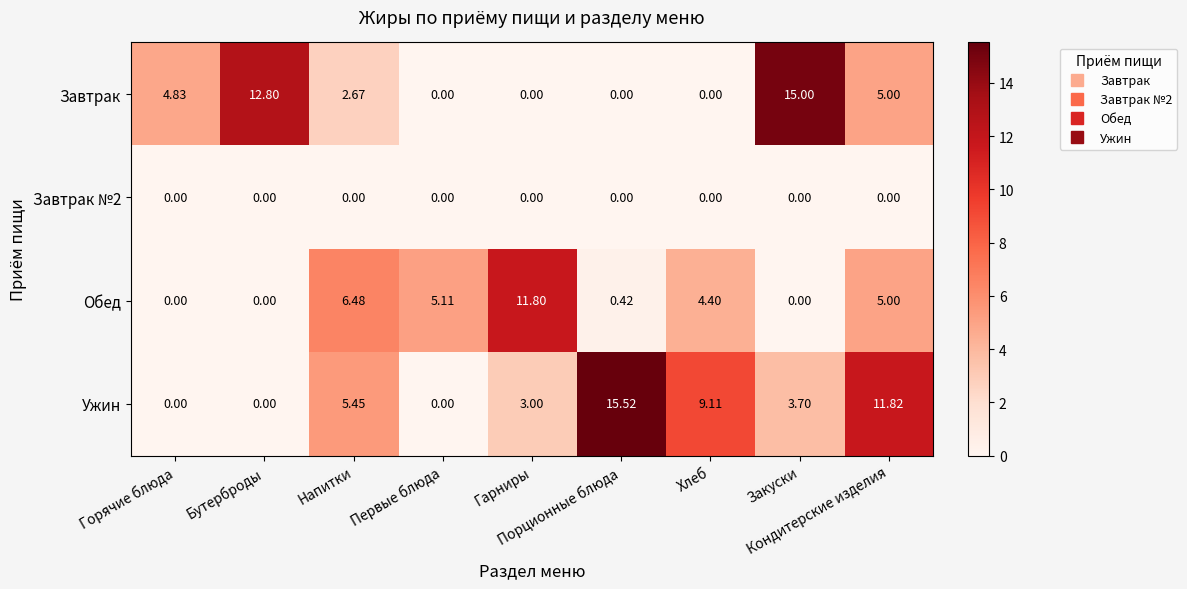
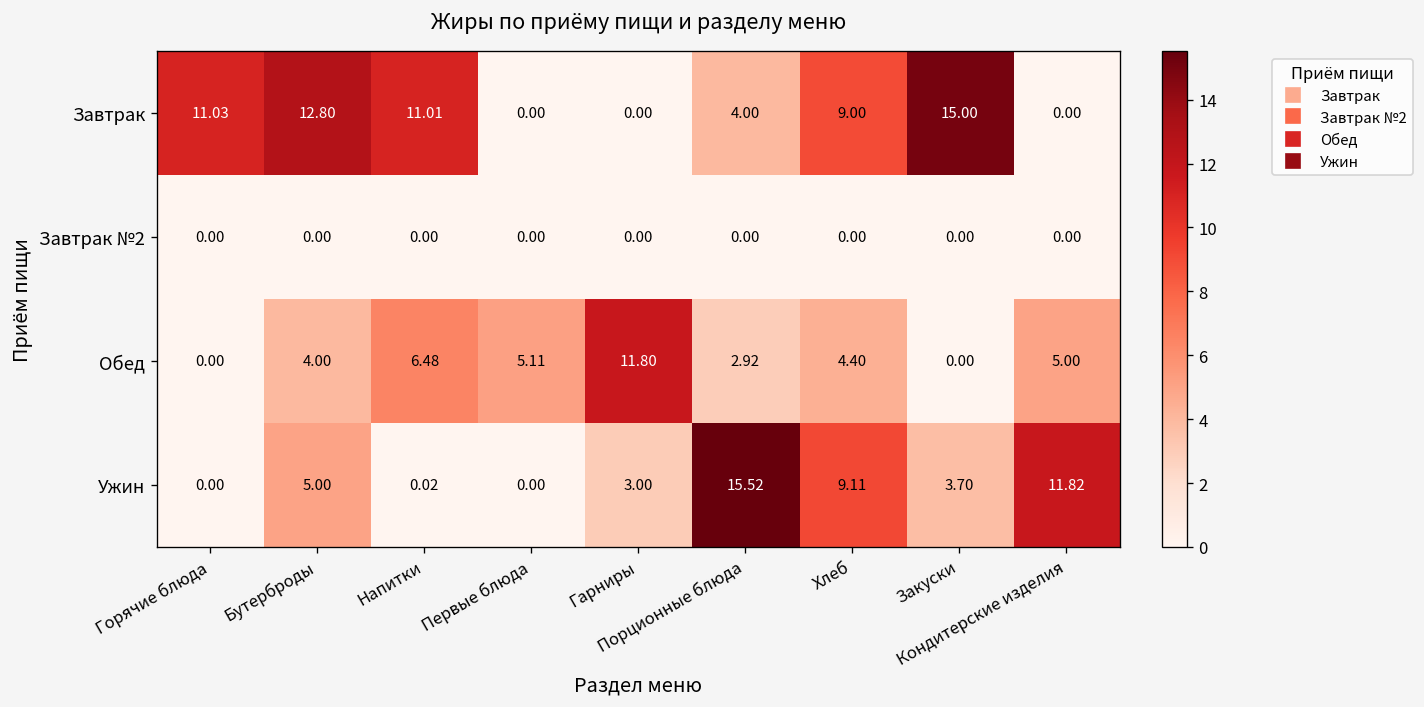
Завтрак, Горячие блюда: 4.83 -> 11.03
Завтрак, Напитки: 2.67 -> 11.01
Завтрак, Порционные блюда: 0.00 -> 4.00
Завтрак, Хлеб: 0.00 -> 9.00
Завтрак, Кондитерские изделия: 5.00 -> 0.00
Обед, Бутерброды: 0.00 -> 4.00
Обед, Порционные блюда: 0.42 -> 2.92
Ужин, Бутерброды: 0.00 -> 5.00
Ужин, Напитки: 5.45 -> 0.02
